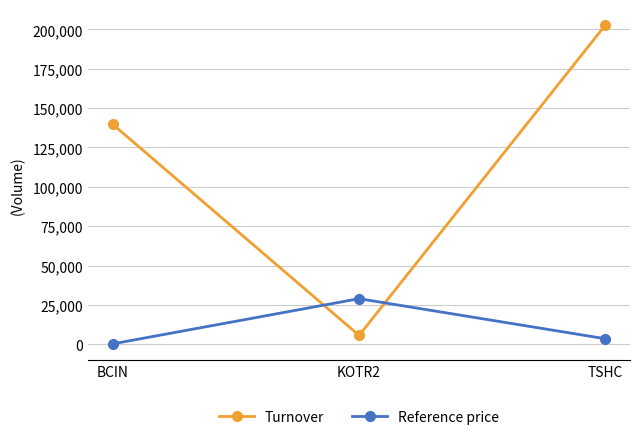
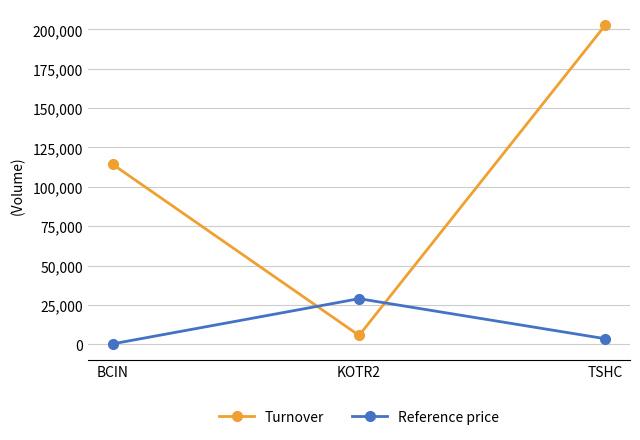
Turnover, BCIN: 140,000 -> 114,000
